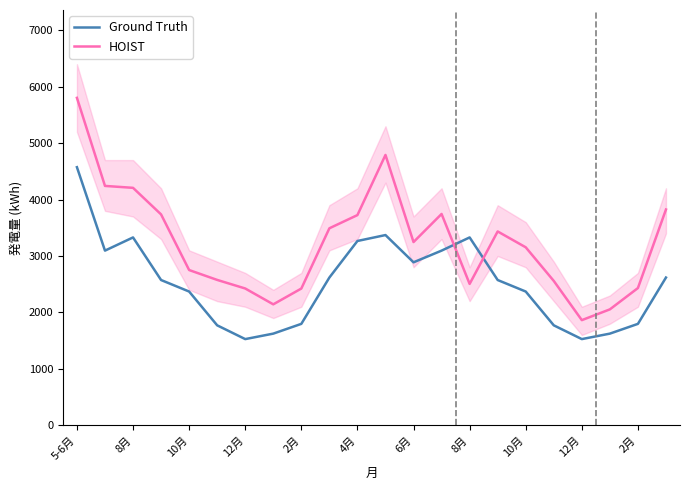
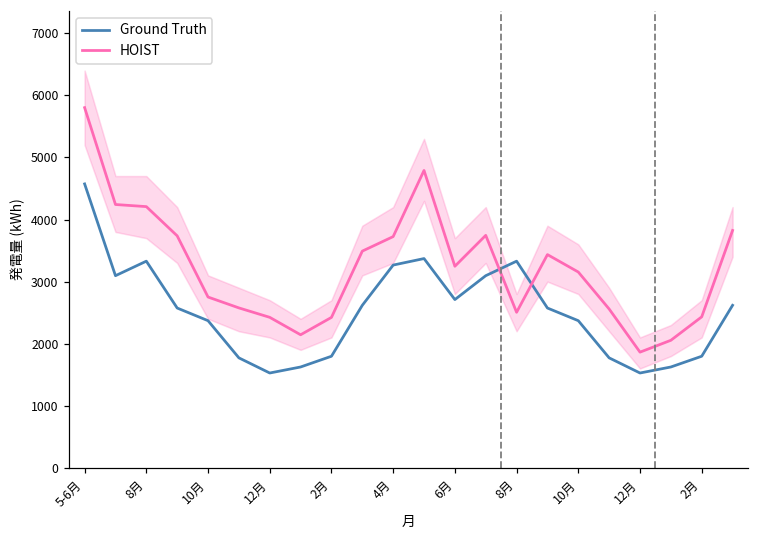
Ground Truth, 6月: 2900 -> 2700
